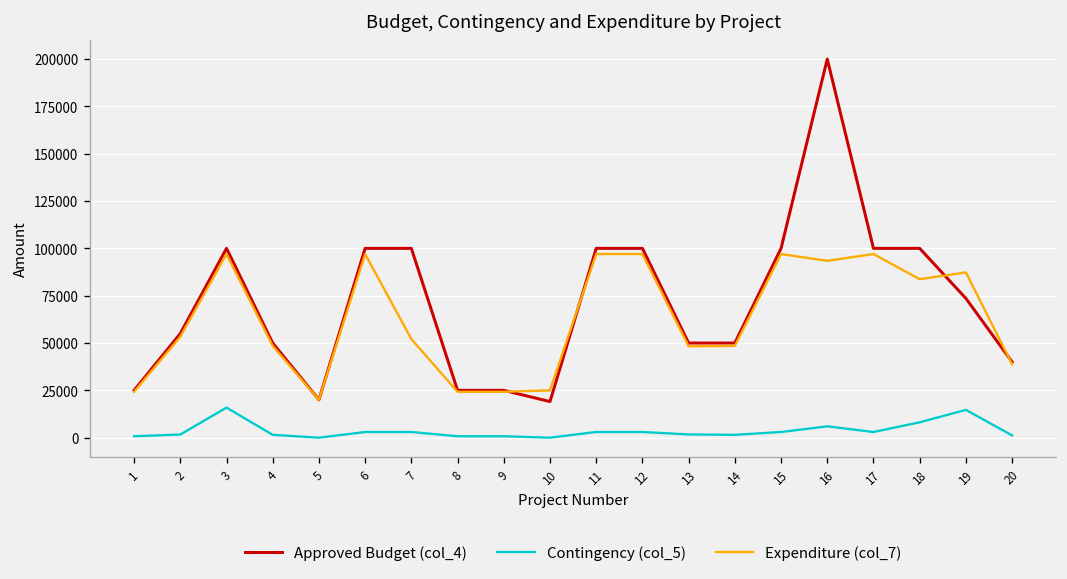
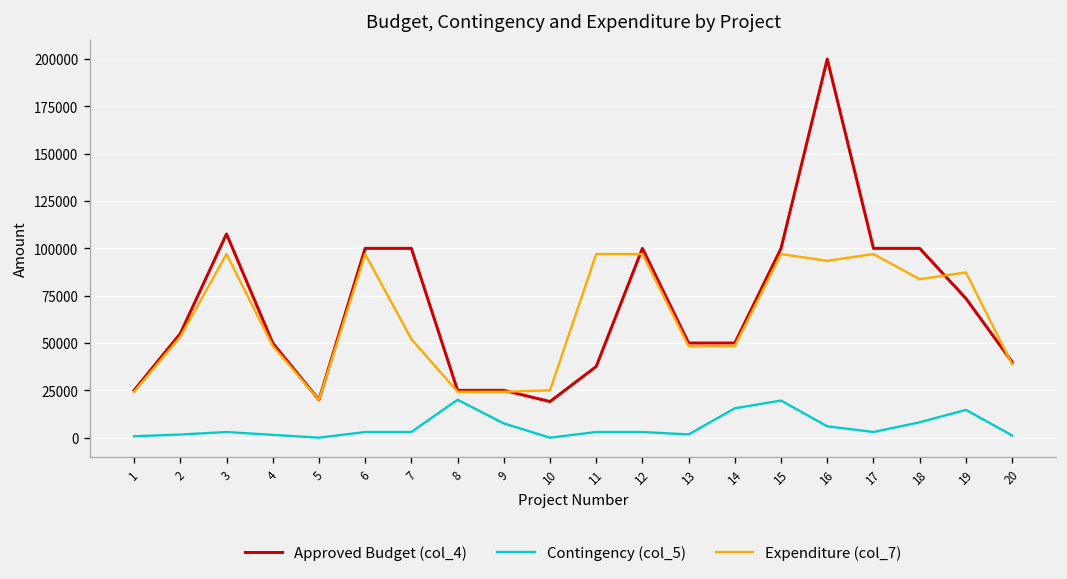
Approved Budget (col_4), 3: 100000 -> 108000
Contingency (col_5), 3: 16000 -> 3000
Contingency (col_5), 8: 1000 -> 20000
Contingency (col_5), 9: 1000 -> 8000
Approved Budget (col_4), 11: 100000 -> 38000
Contingency (col_5), 14: 2000 -> 16000
Contingency (col_5), 15: 3000 -> 20000
